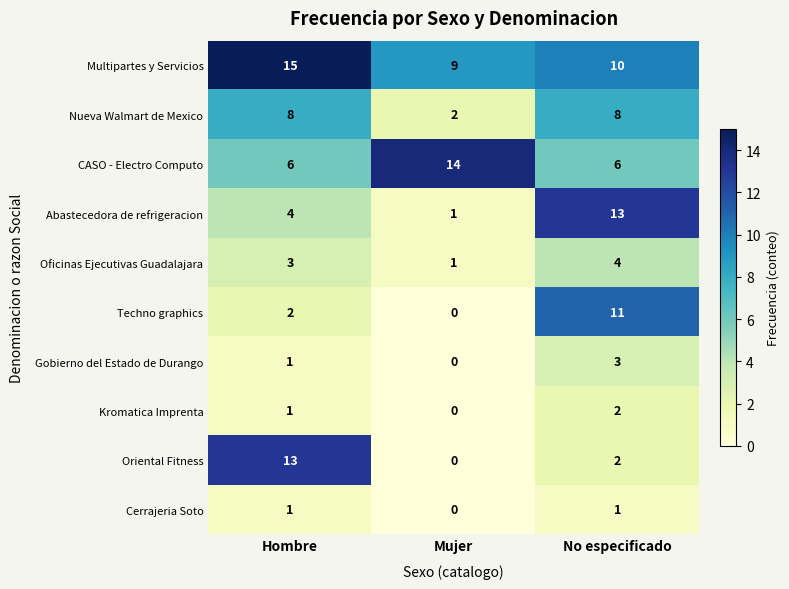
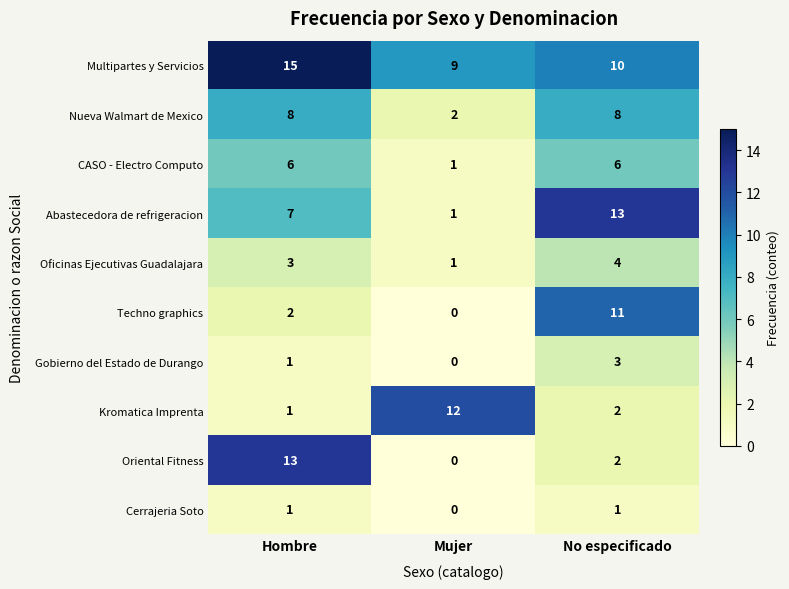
CASO - Electro Computo, Mujer: 14 -> 1
Abastecedora de refrigeracion, Hombre: 4 -> 7
Kromatica Imprenta, Mujer: 0 -> 12
